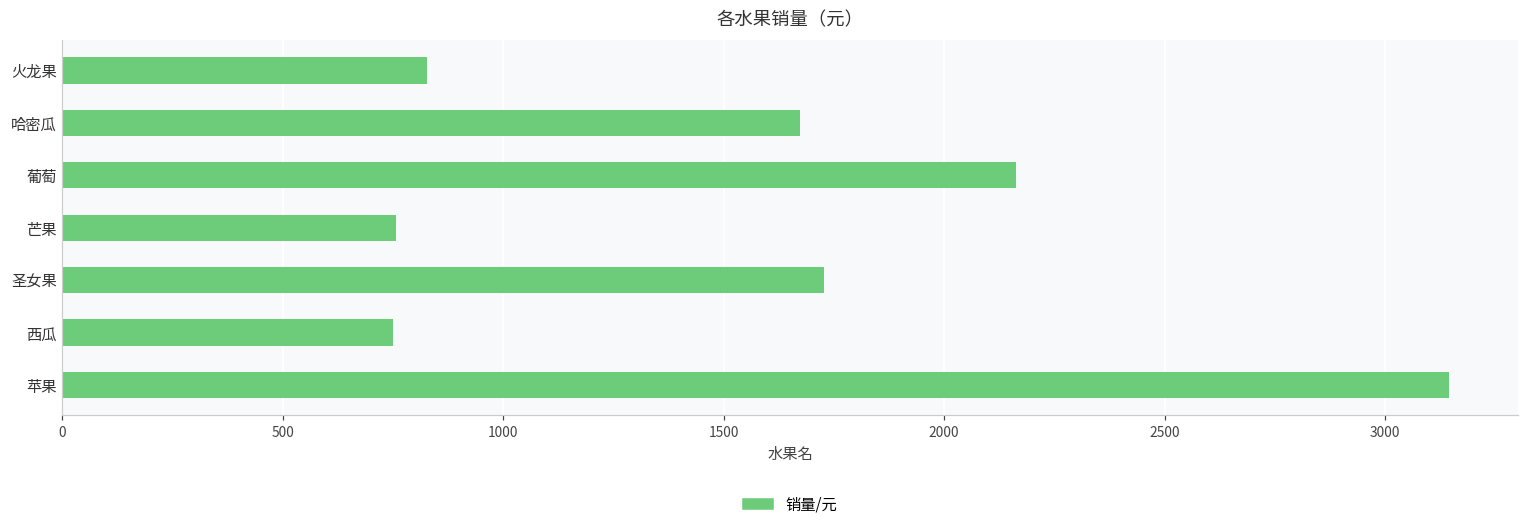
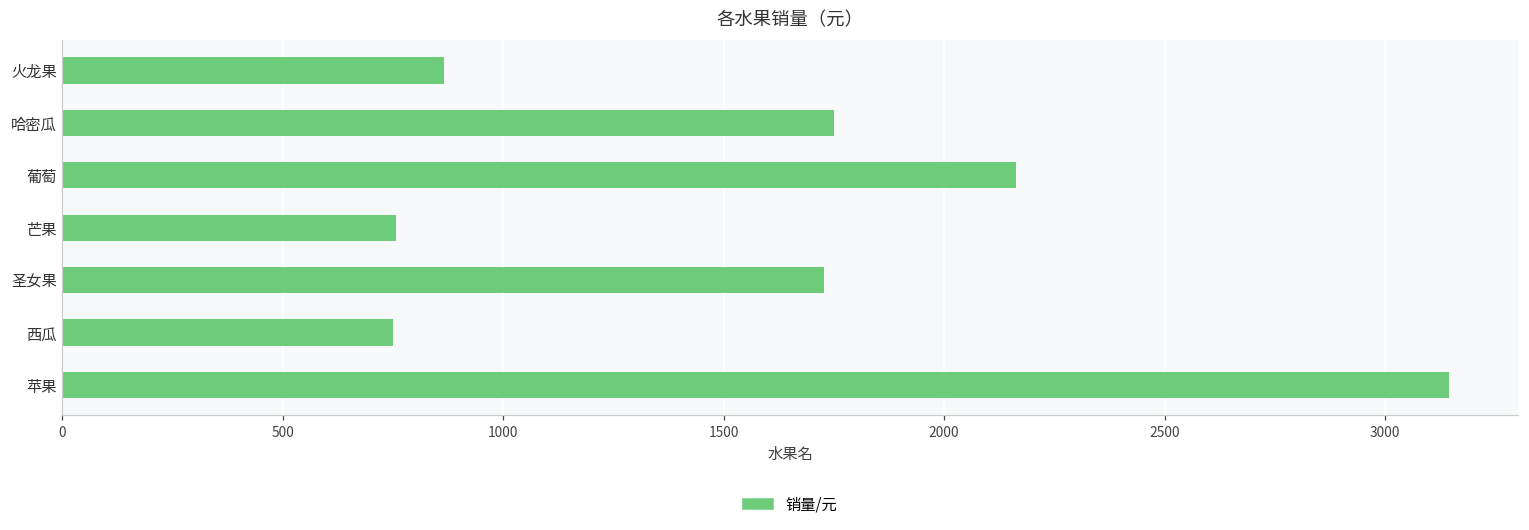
火龙果: 830 -> 870
哈密瓜: 1670 -> 1750
